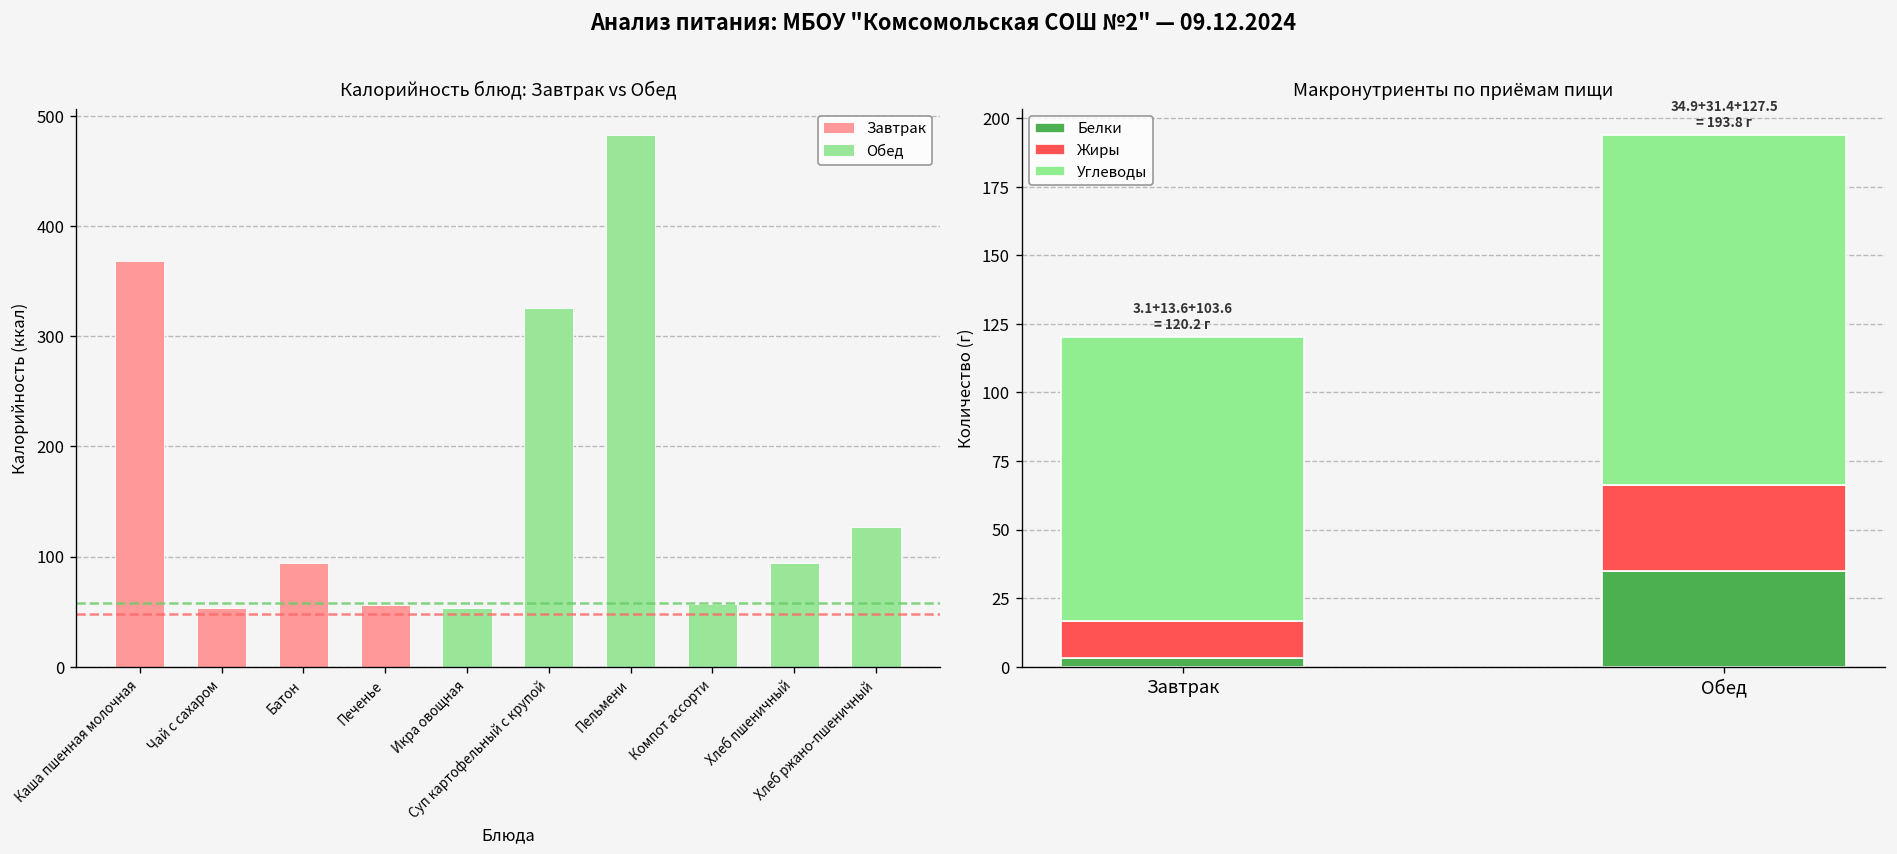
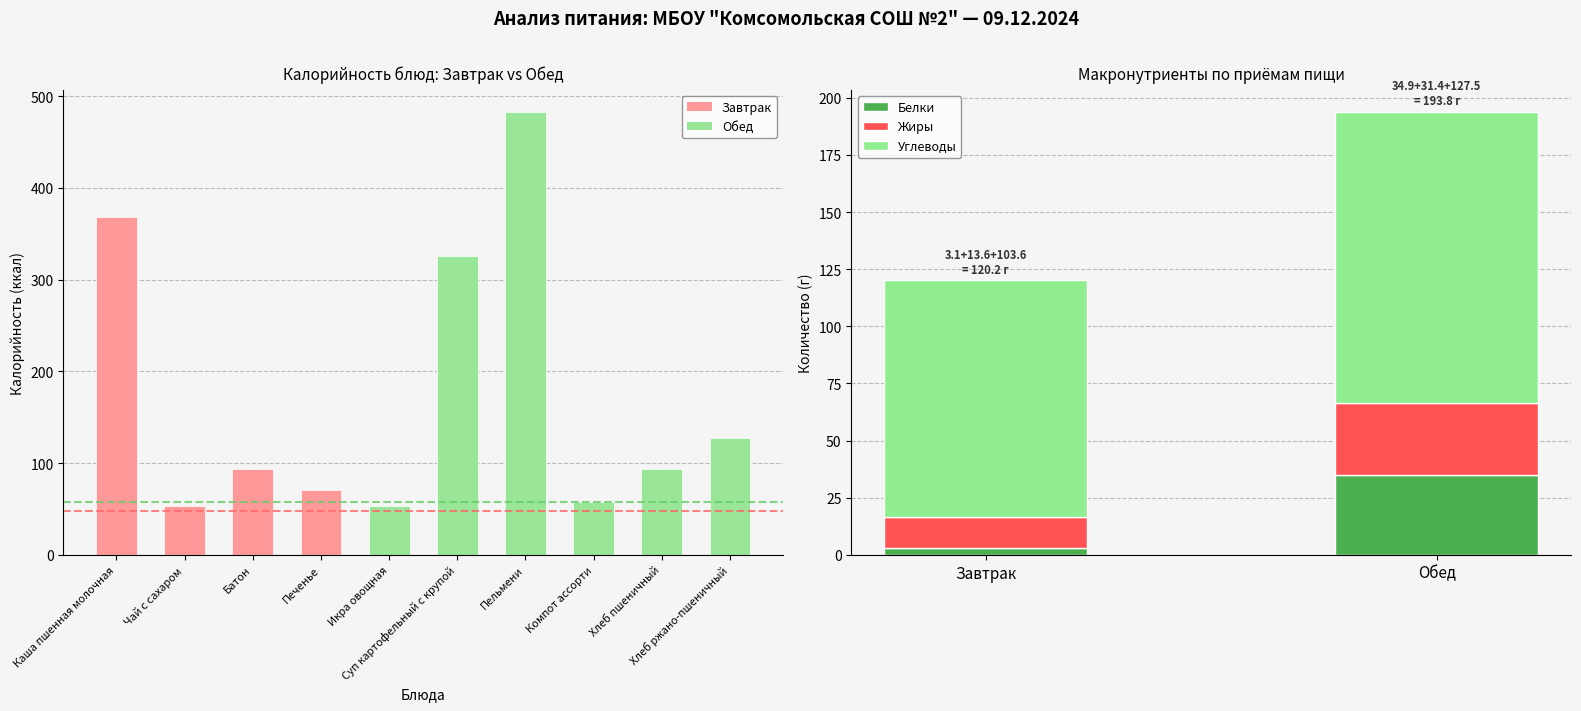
Калорийность блюд: Завтрак vs Обед, Печенье: 60 -> 70
